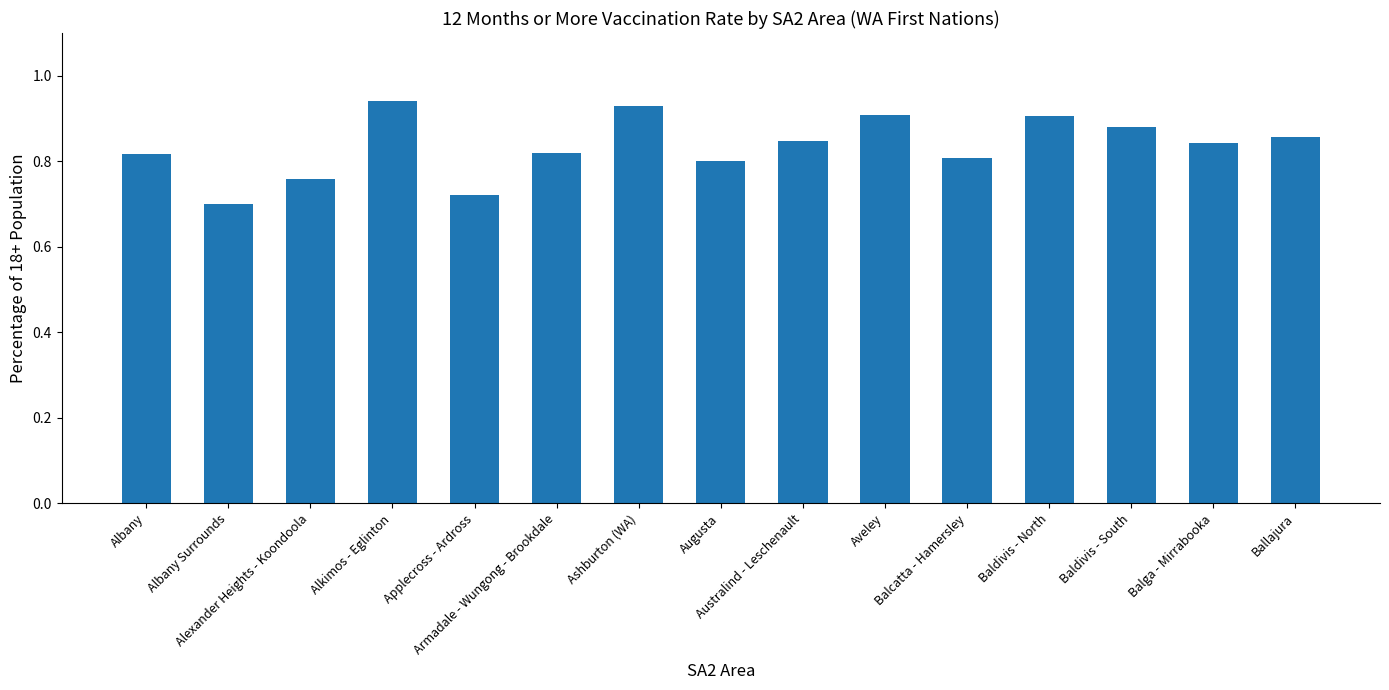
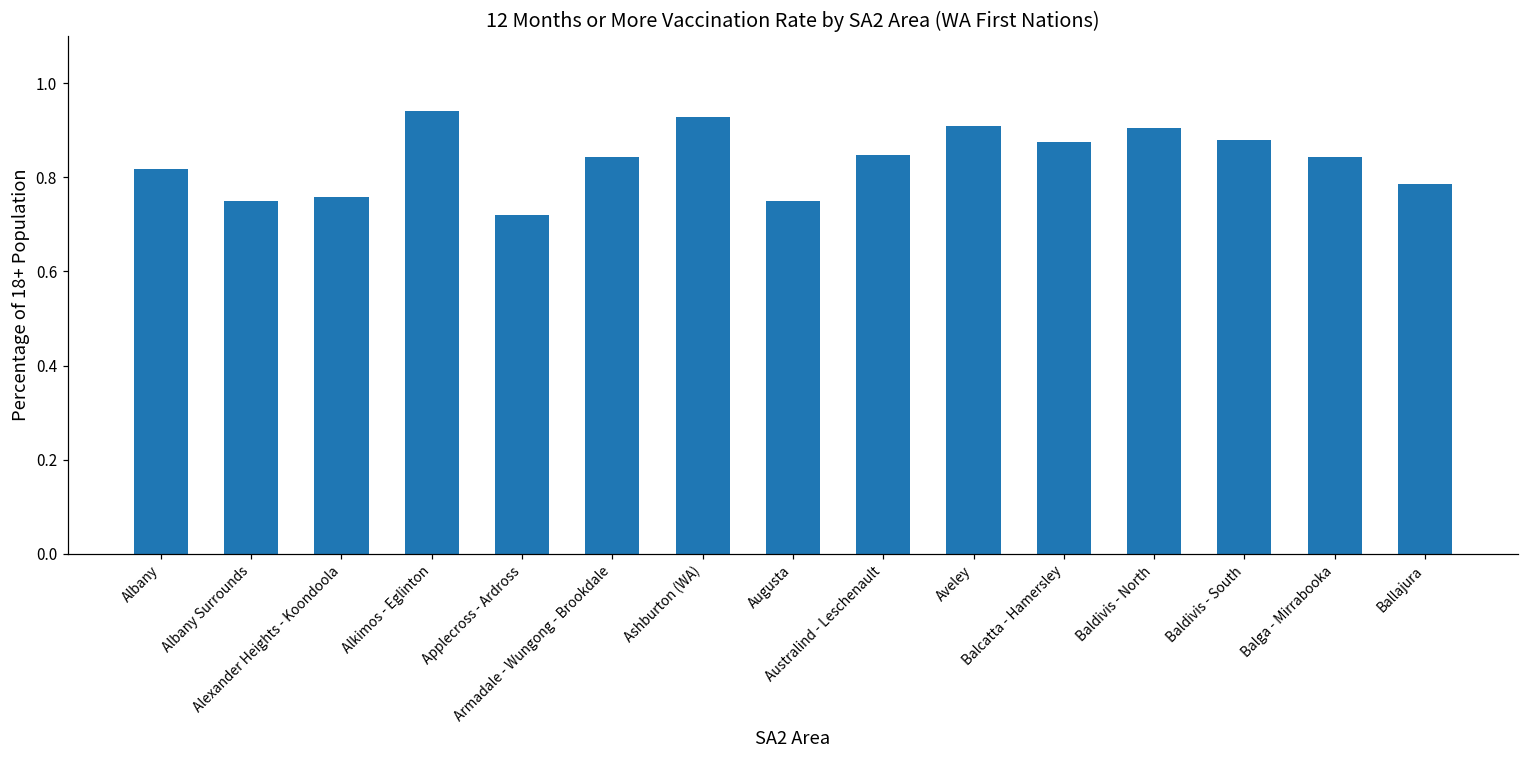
Albany Surrounds: 0.70 -> 0.75
Armadale - Wungong - Brookdale: 0.82 -> 0.84
Augusta: 0.80 -> 0.75
Balcatta - Hamersley: 0.81 -> 0.88
Ballajura: 0.86 -> 0.79
